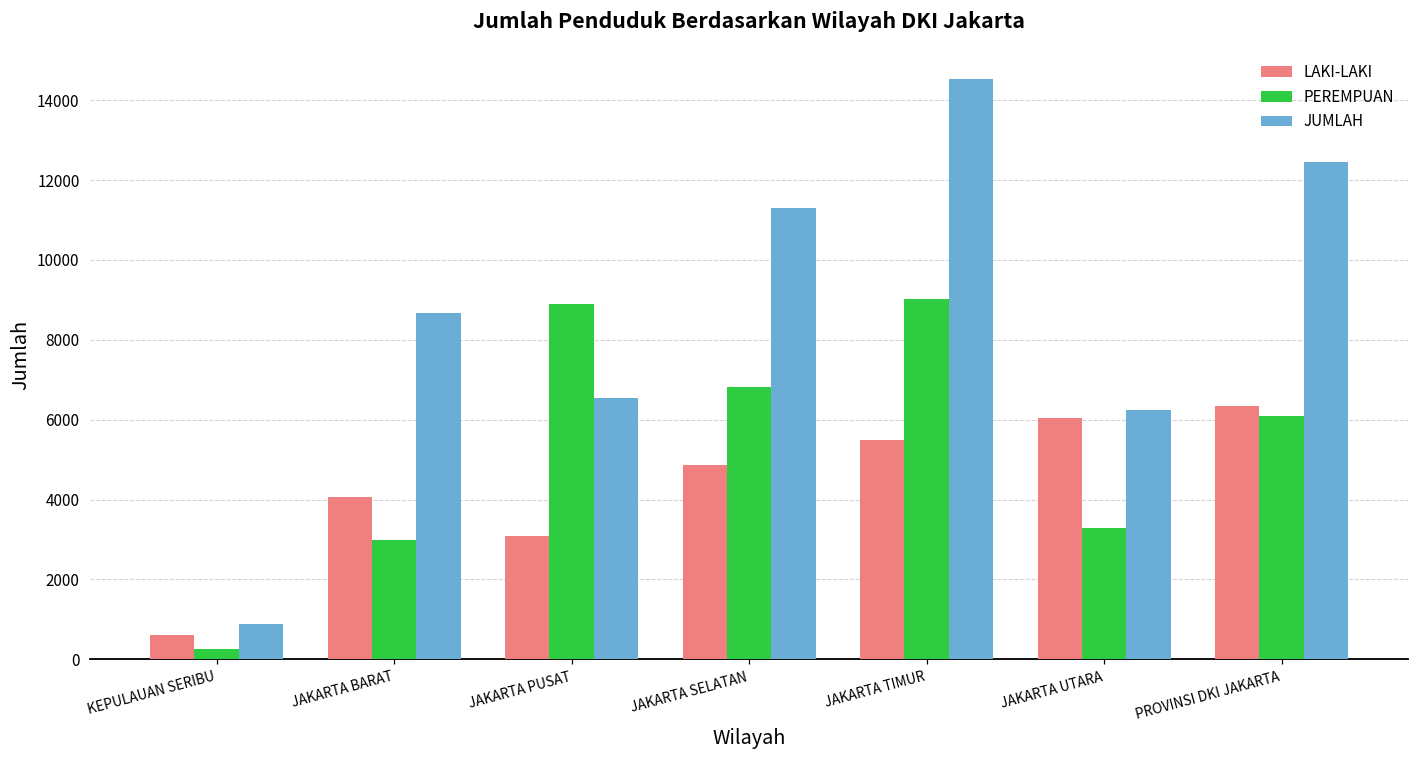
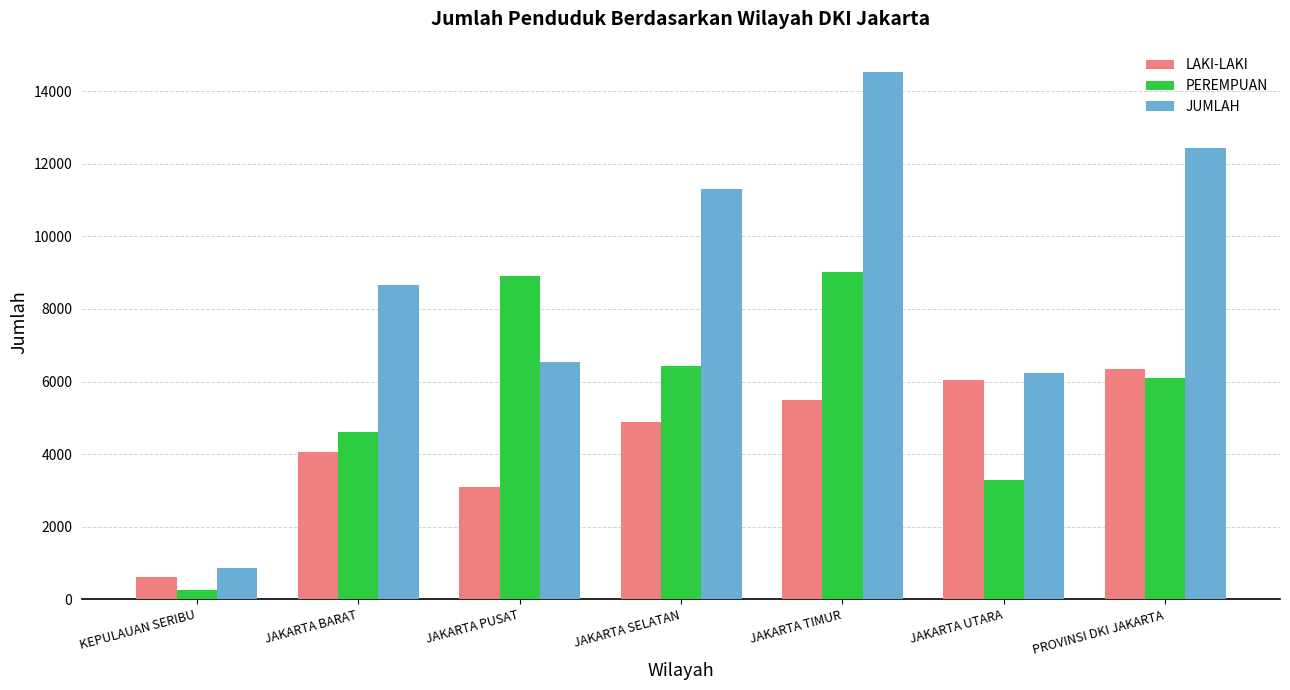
PEREMPUAN, JAKARTA BARAT: 3000 -> 4600
PEREMPUAN, JAKARTA SELATAN: 6800 -> 6400
